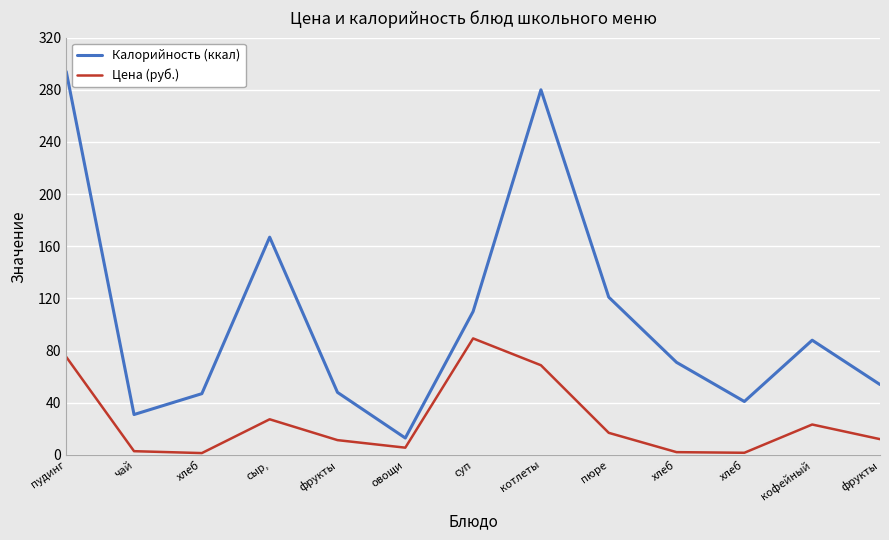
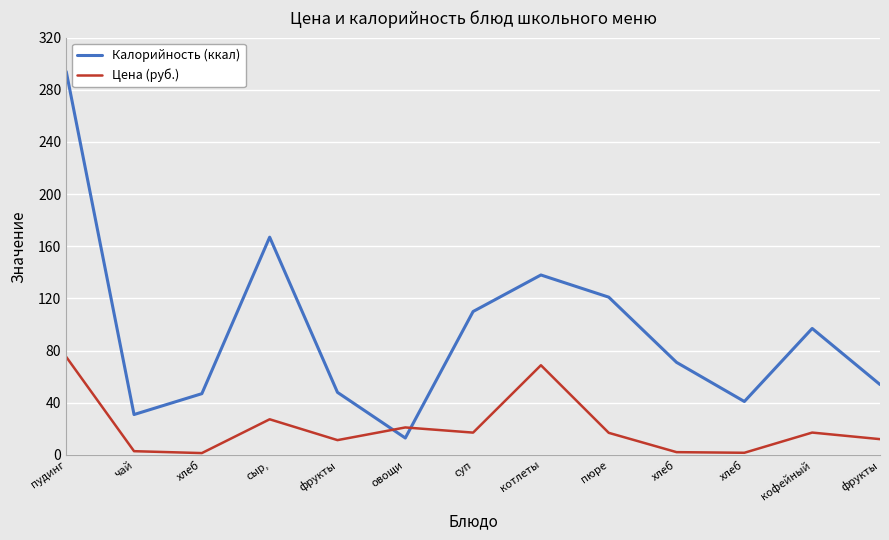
Цена (руб.), овощи: 6 -> 21
Цена (руб.), суп: 89 -> 17
Калорийность (ккал), котлеты: 280 -> 138
Калорийность (ккал), кофейный: 88 -> 97
Цена (руб.), кофейный: 23 -> 17
